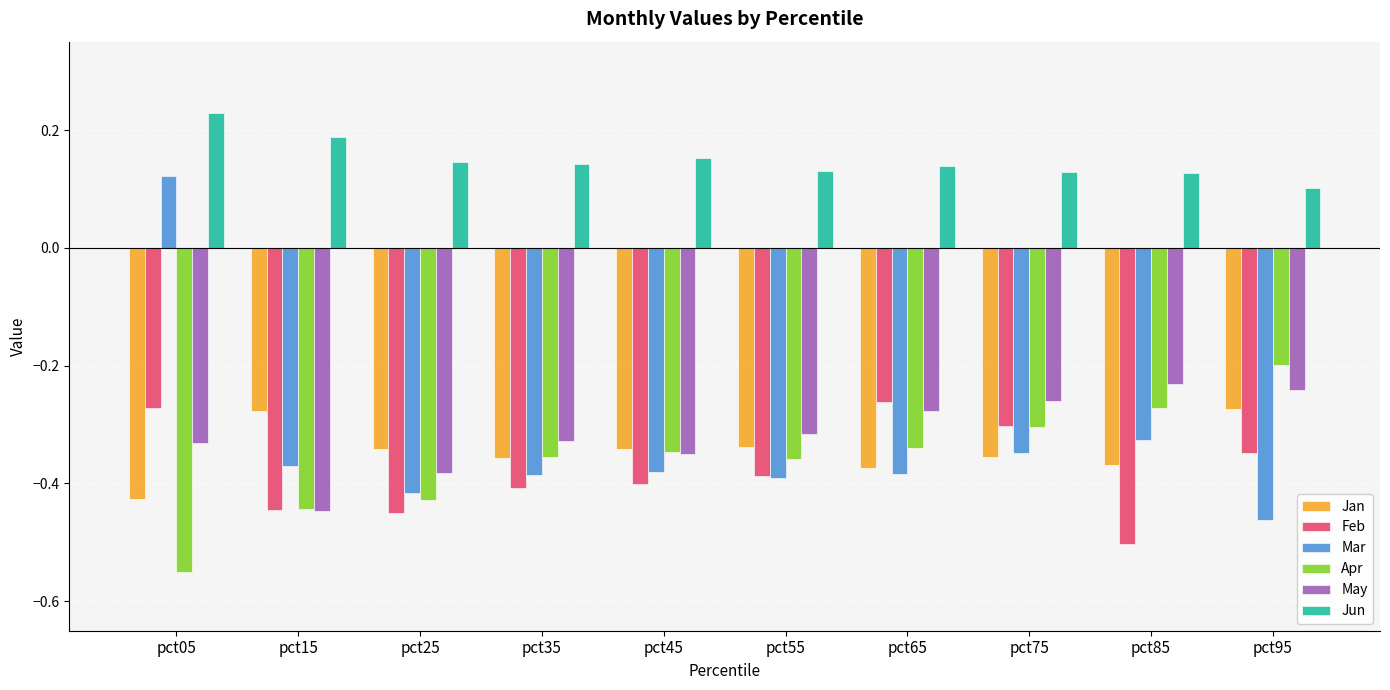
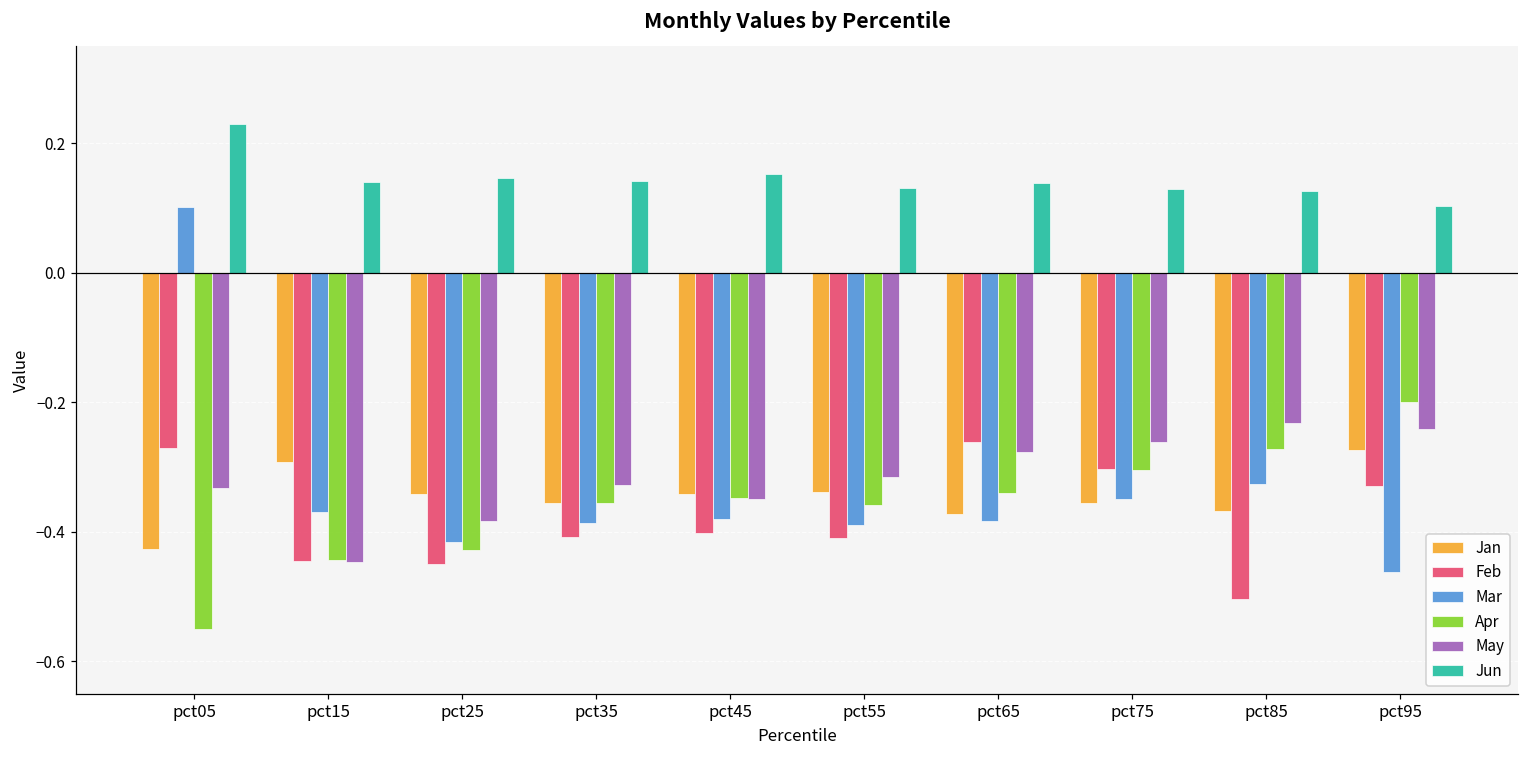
Mar, pct05: 0.12 -> 0.10
Jan, pct15: -0.28 -> -0.29
Jun, pct15: 0.19 -> 0.14
Feb, pct55: -0.39 -> -0.41
Feb, pct95: -0.35 -> -0.33
